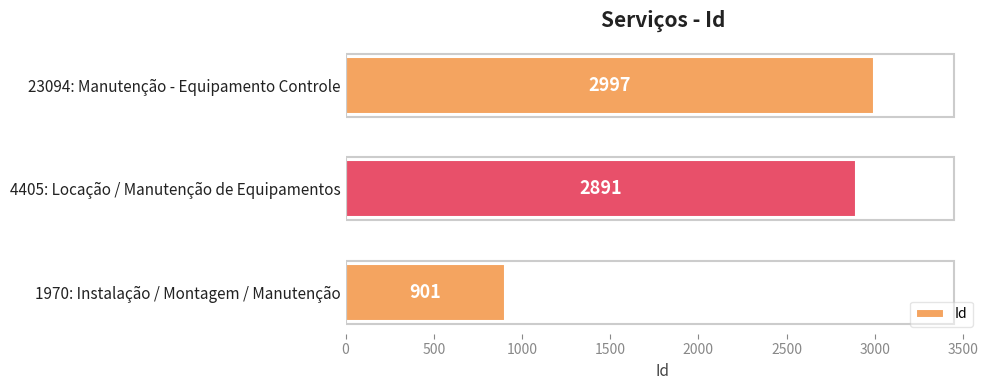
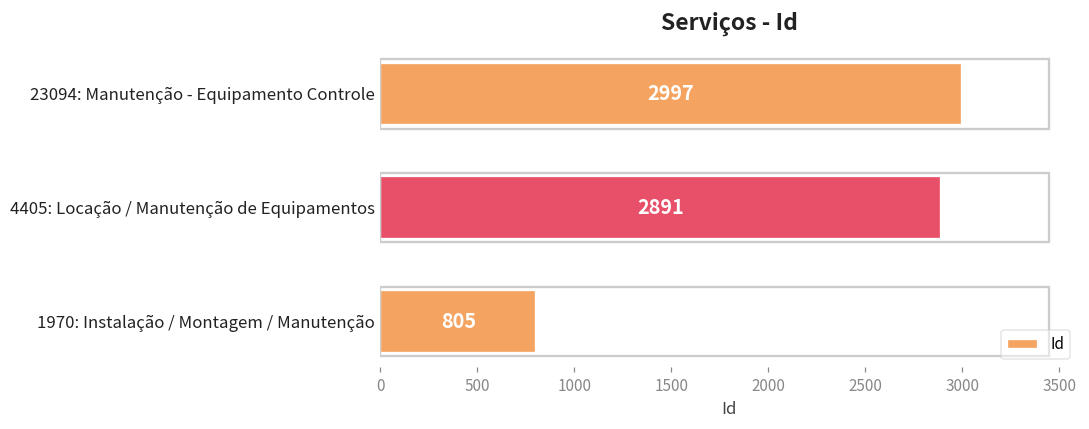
1970: Instalação / Montagem / Manutenção: 901 -> 805
